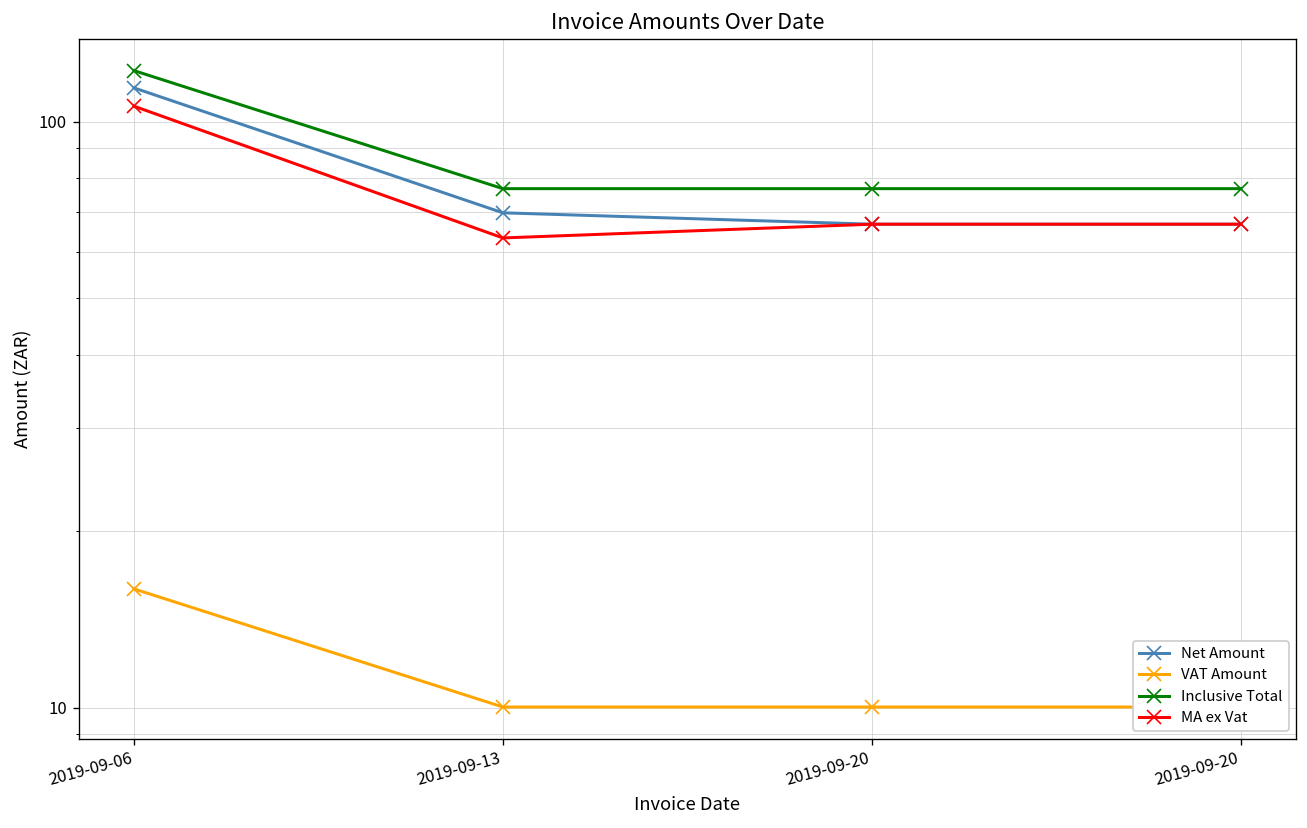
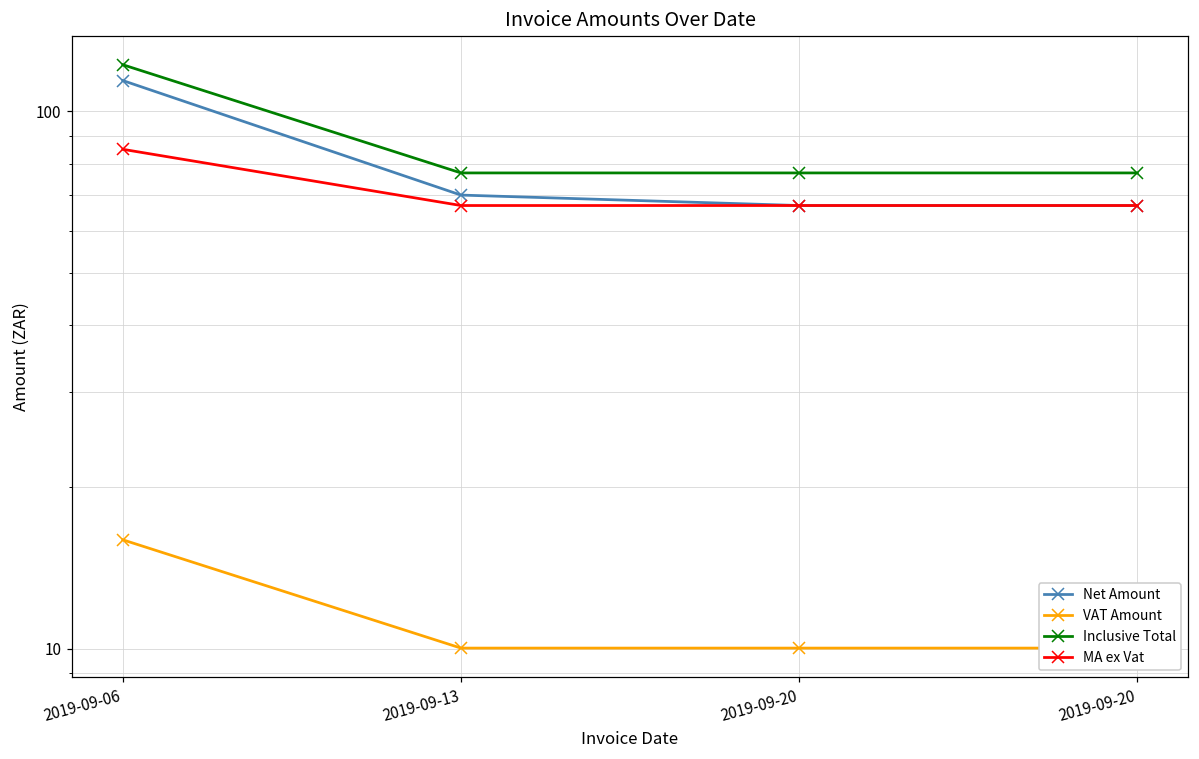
MA ex Vat, 2019-09-06: 106 -> 85
MA ex Vat, 2019-09-13: 63 -> 67
